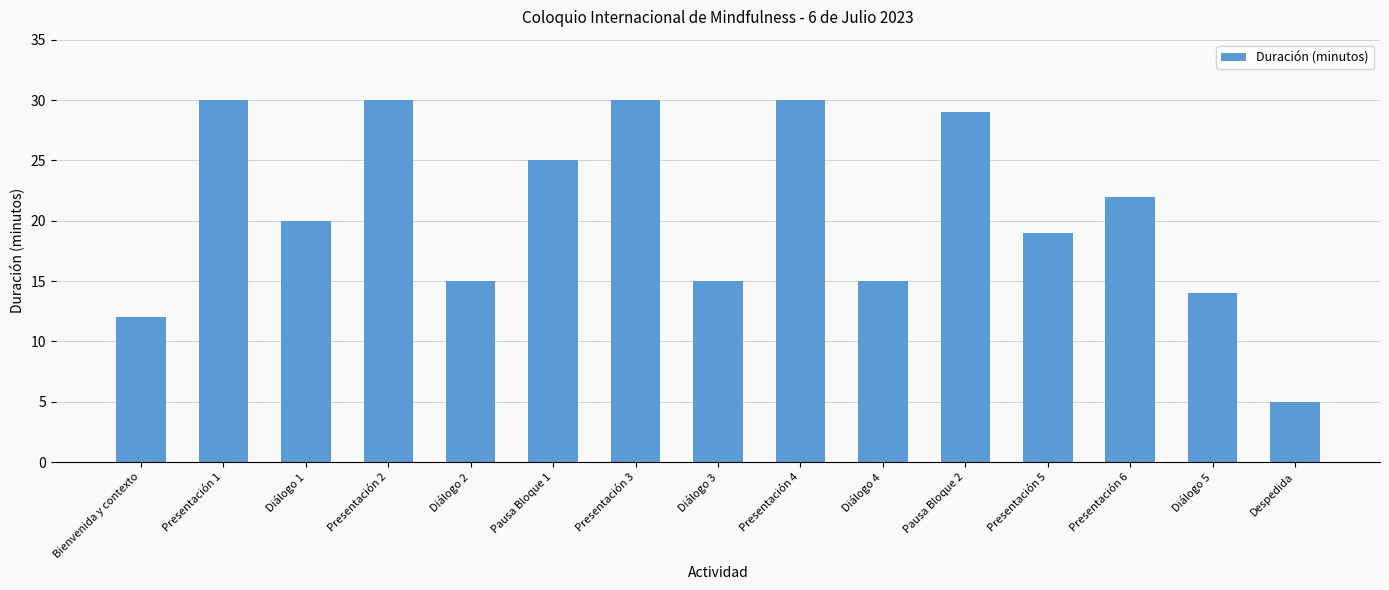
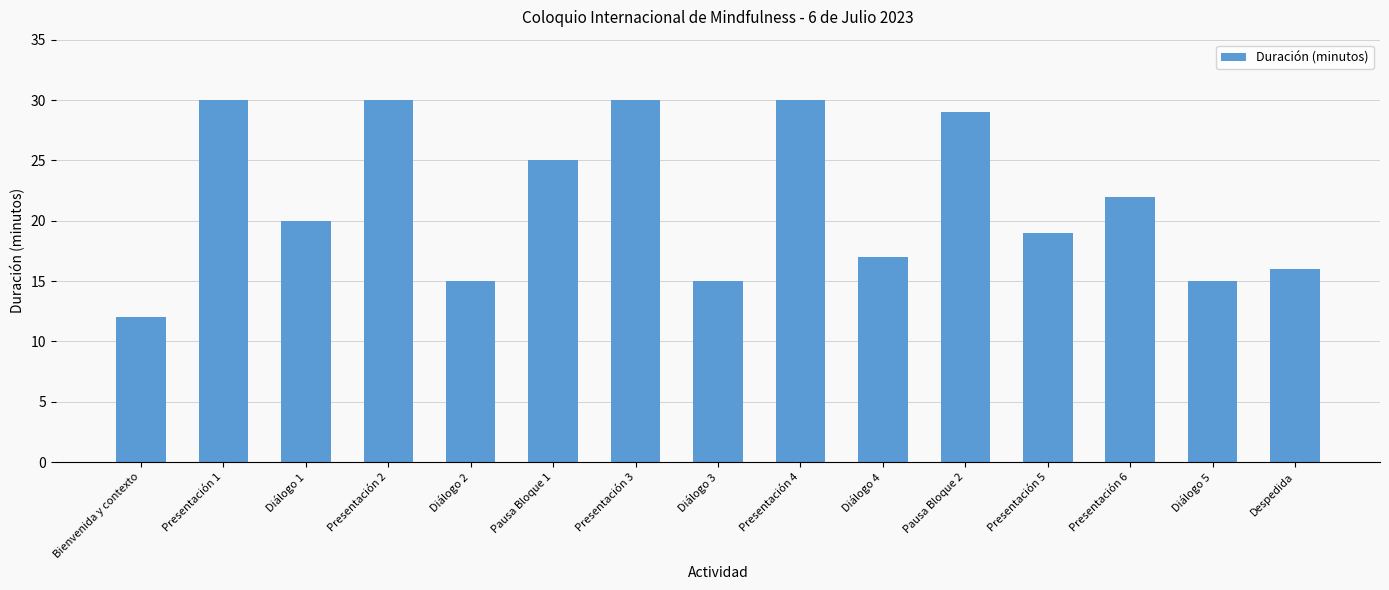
Diálogo 4: 15 -> 17
Diálogo 5: 14 -> 15
Despedida: 5 -> 16
